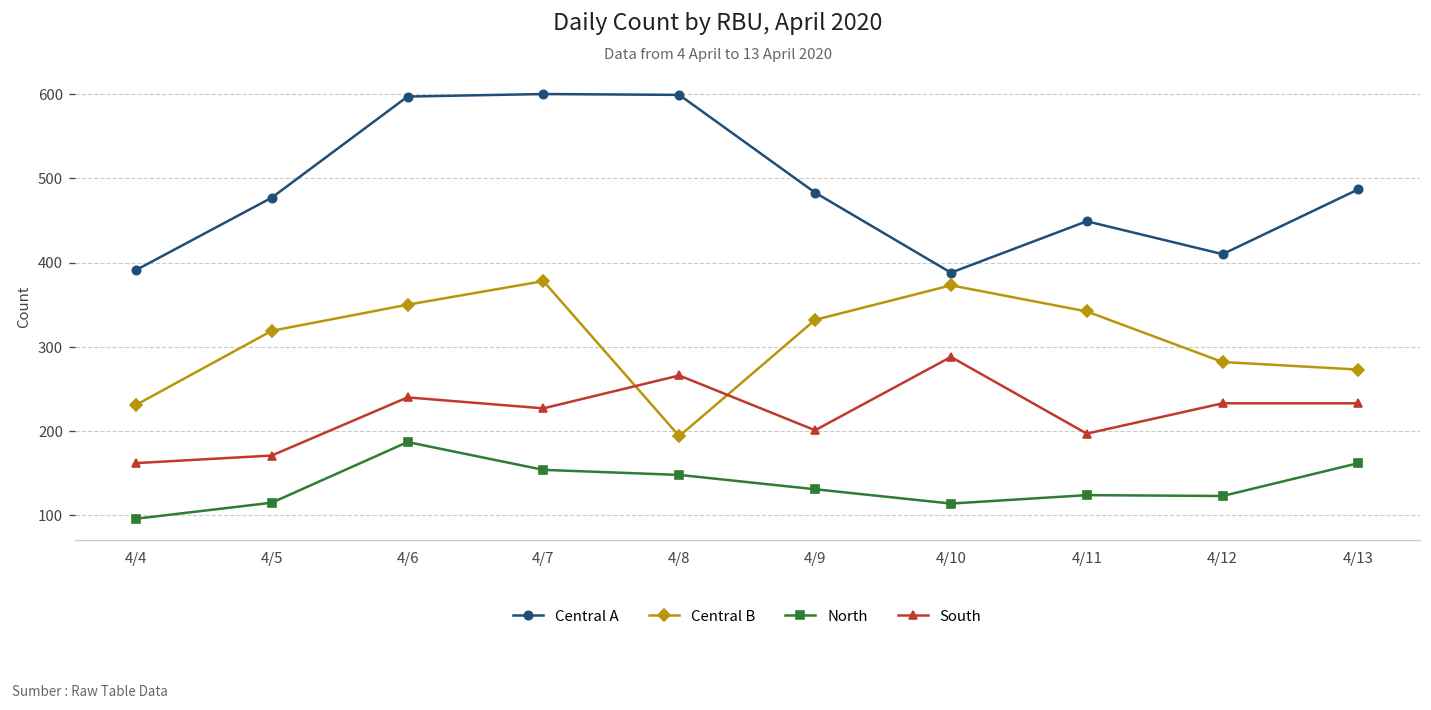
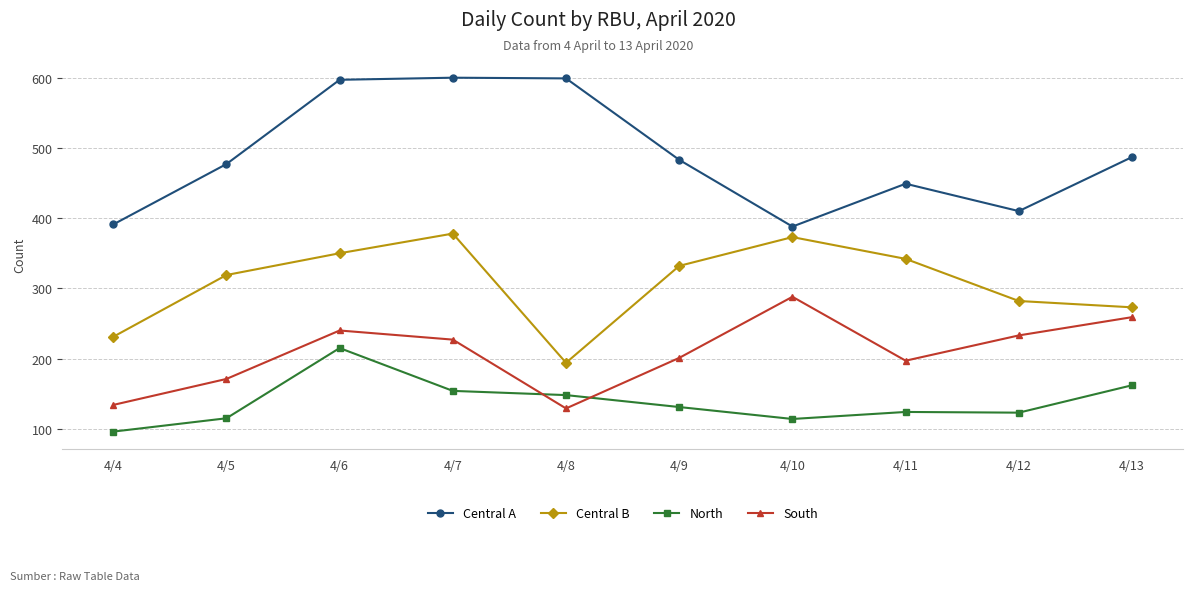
South, 4/4: 160 -> 130
North, 4/6: 190 -> 220
South, 4/8: 270 -> 130
South, 4/13: 230 -> 260
